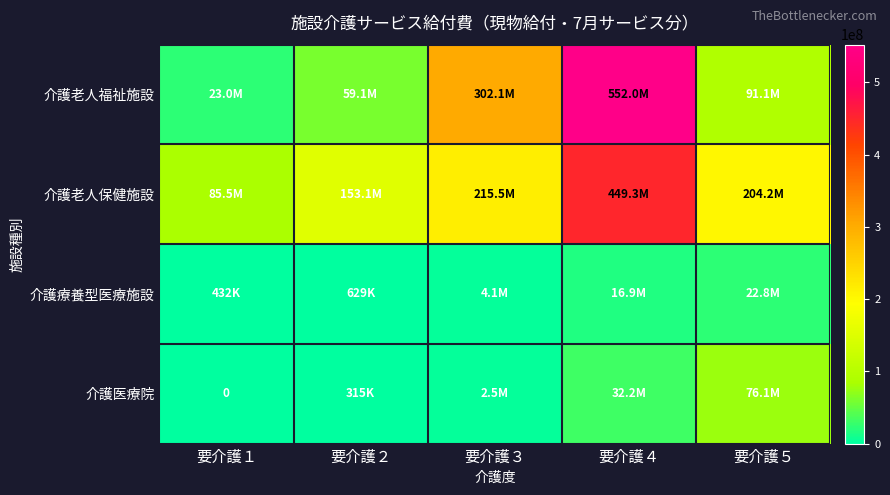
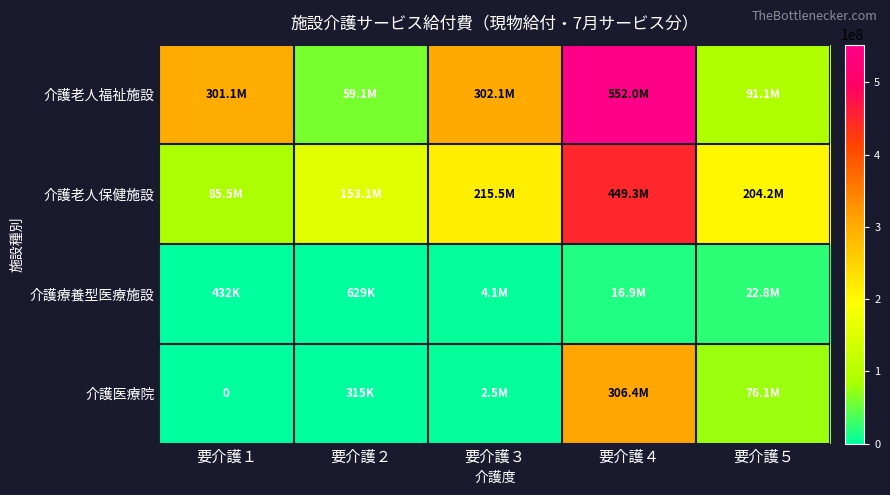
介護老人福祉施設, 要介護１: 23.0M -> 301.1M
介護医療院, 要介護４: 32.2M -> 306.4M
